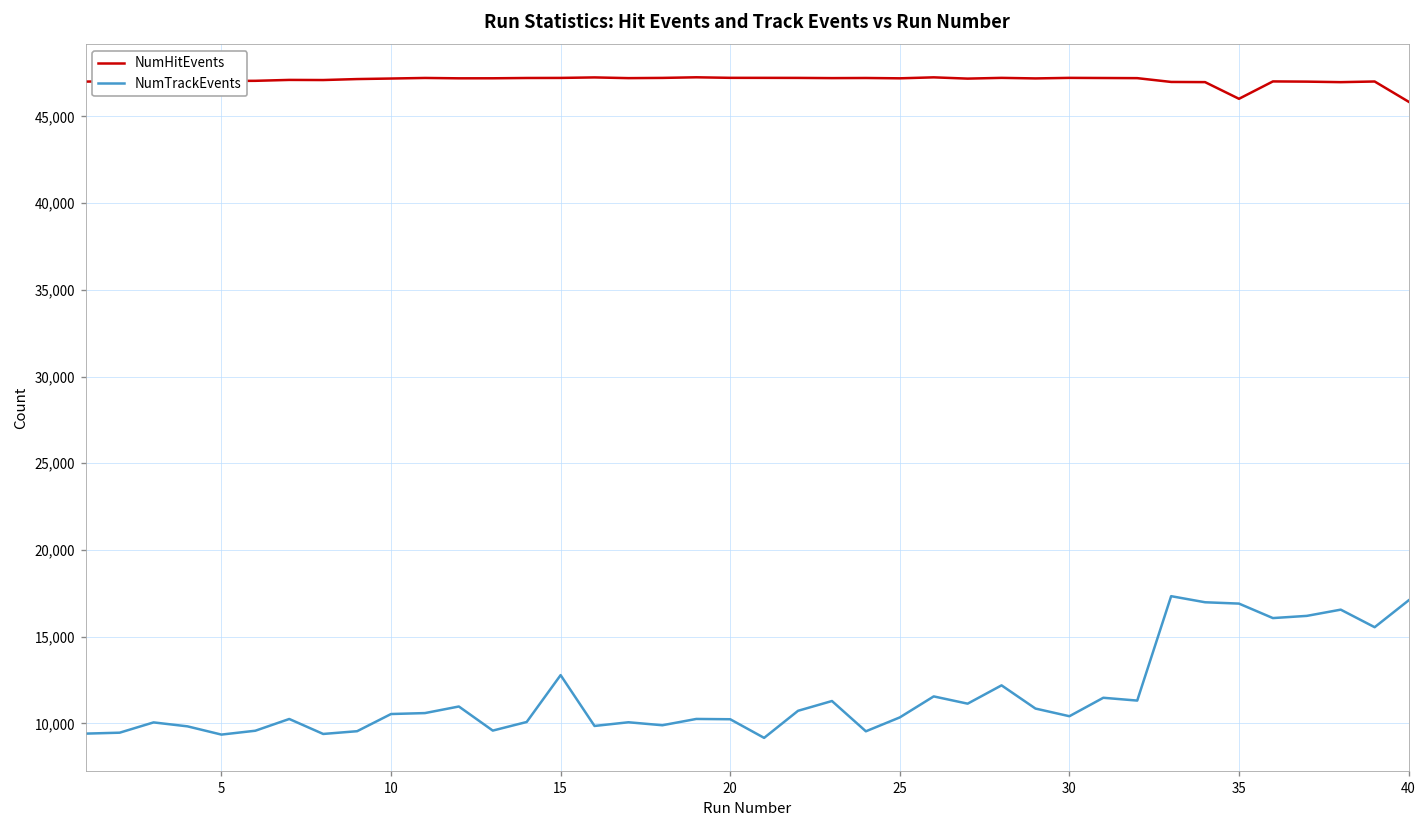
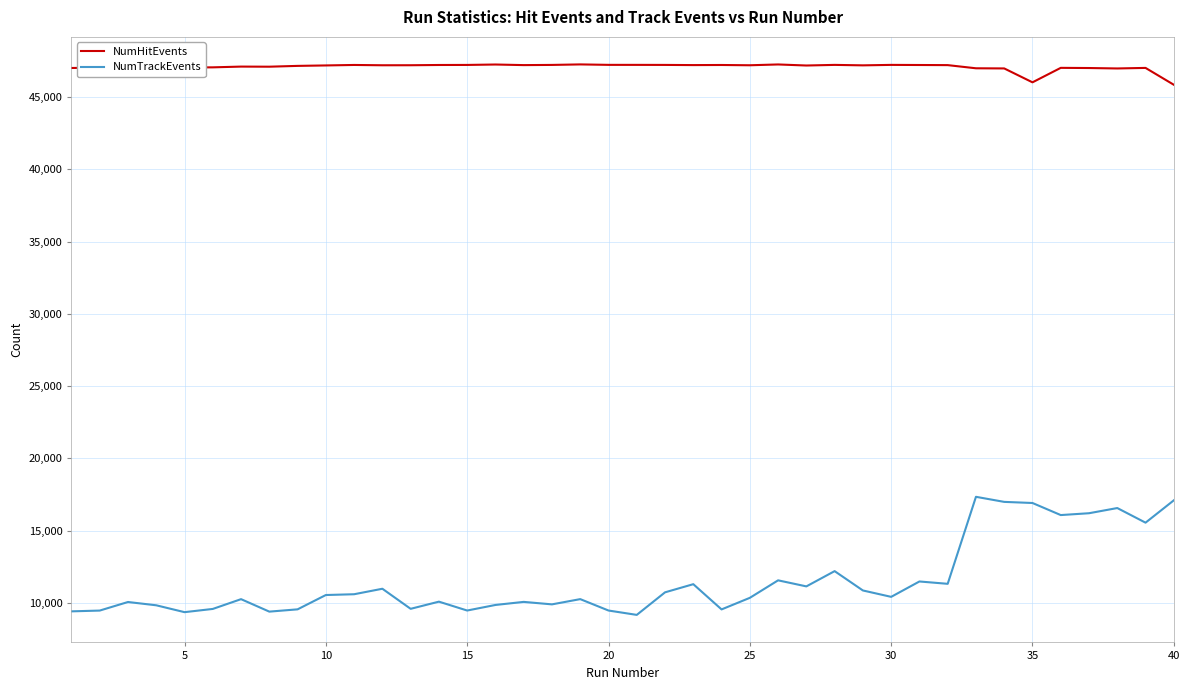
NumTrackEvents, 15: 12,800 -> 9,500
NumTrackEvents, 20: 10,200 -> 9,500
